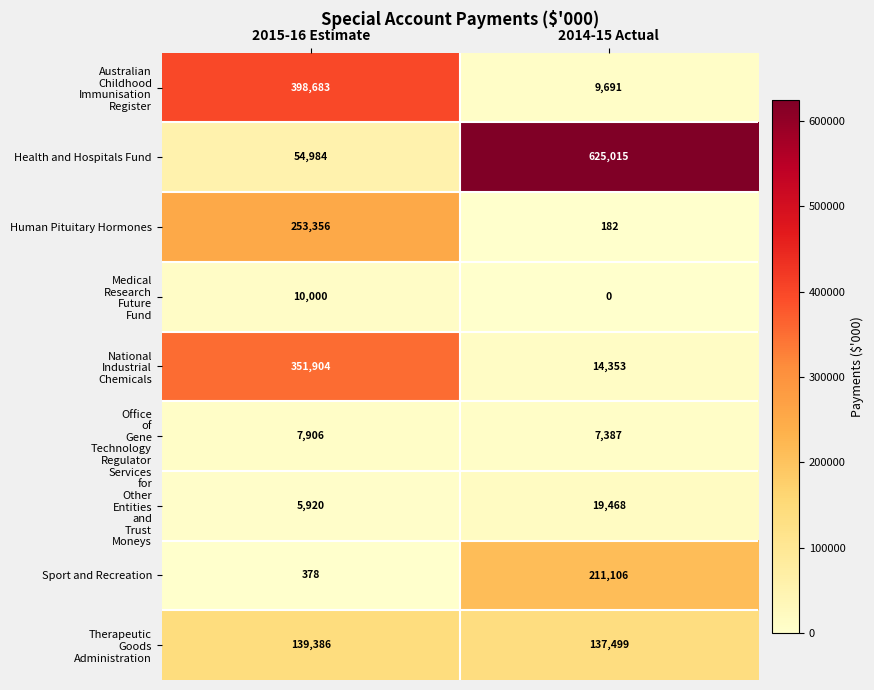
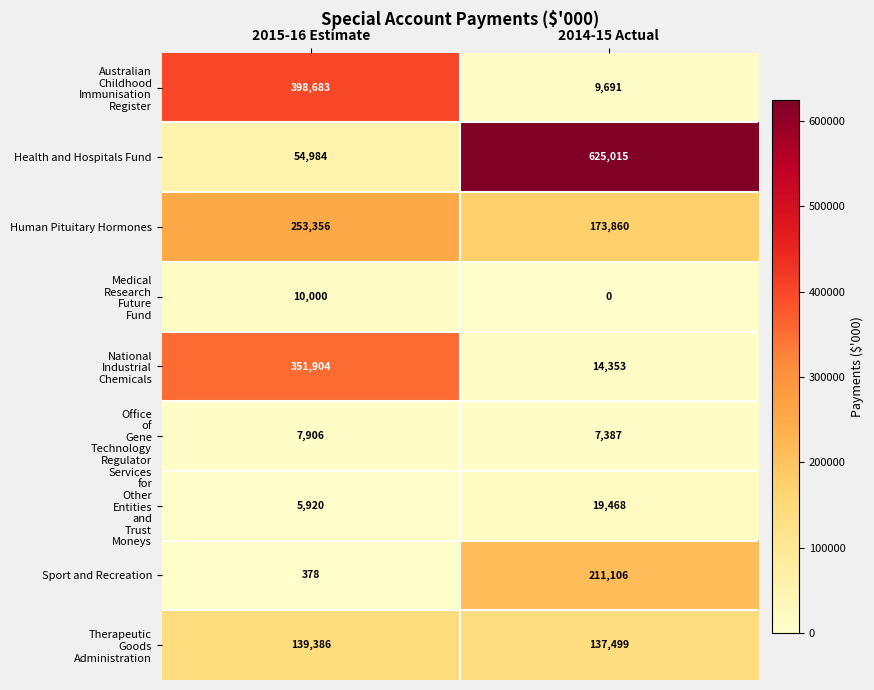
Human Pituitary Hormones, 2014-15 Actual: 182 -> 173,860
